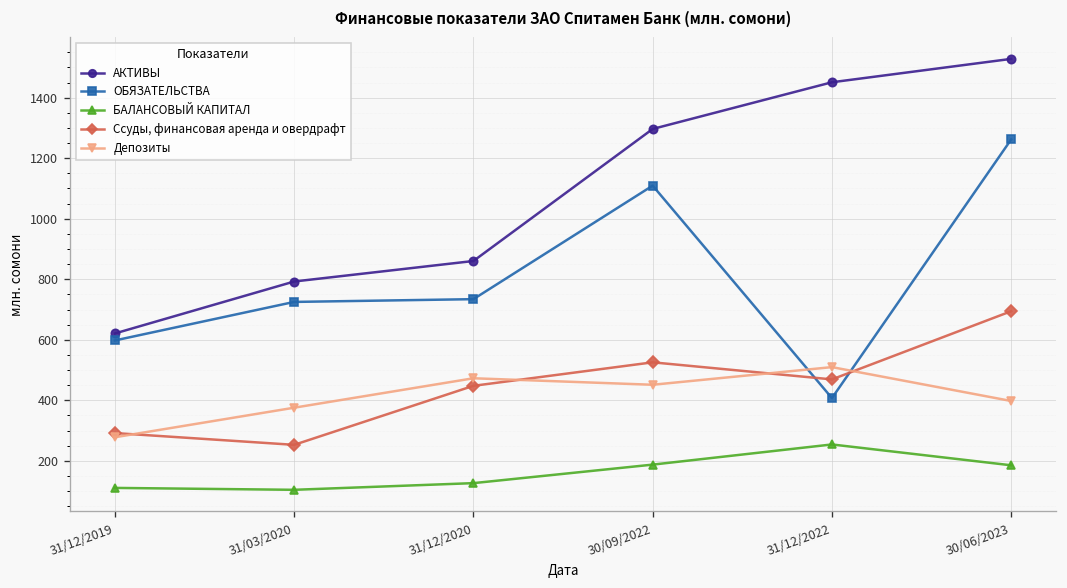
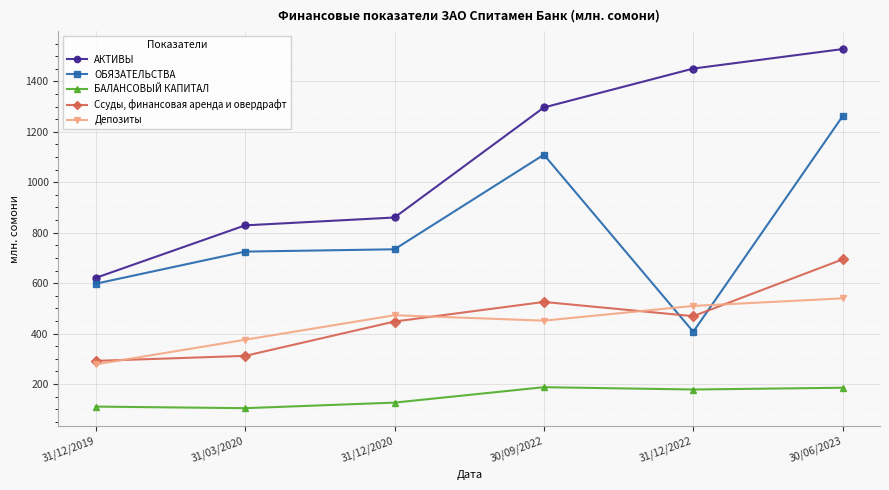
АКТИВЫ, 31/03/2020: 790 -> 830
Ссуды, финансовая аренда и овердрафт, 31/03/2020: 250 -> 310
БАЛАНСОВЫЙ КАПИТАЛ, 31/12/2022: 250 -> 180
Депозиты, 30/06/2023: 400 -> 540
